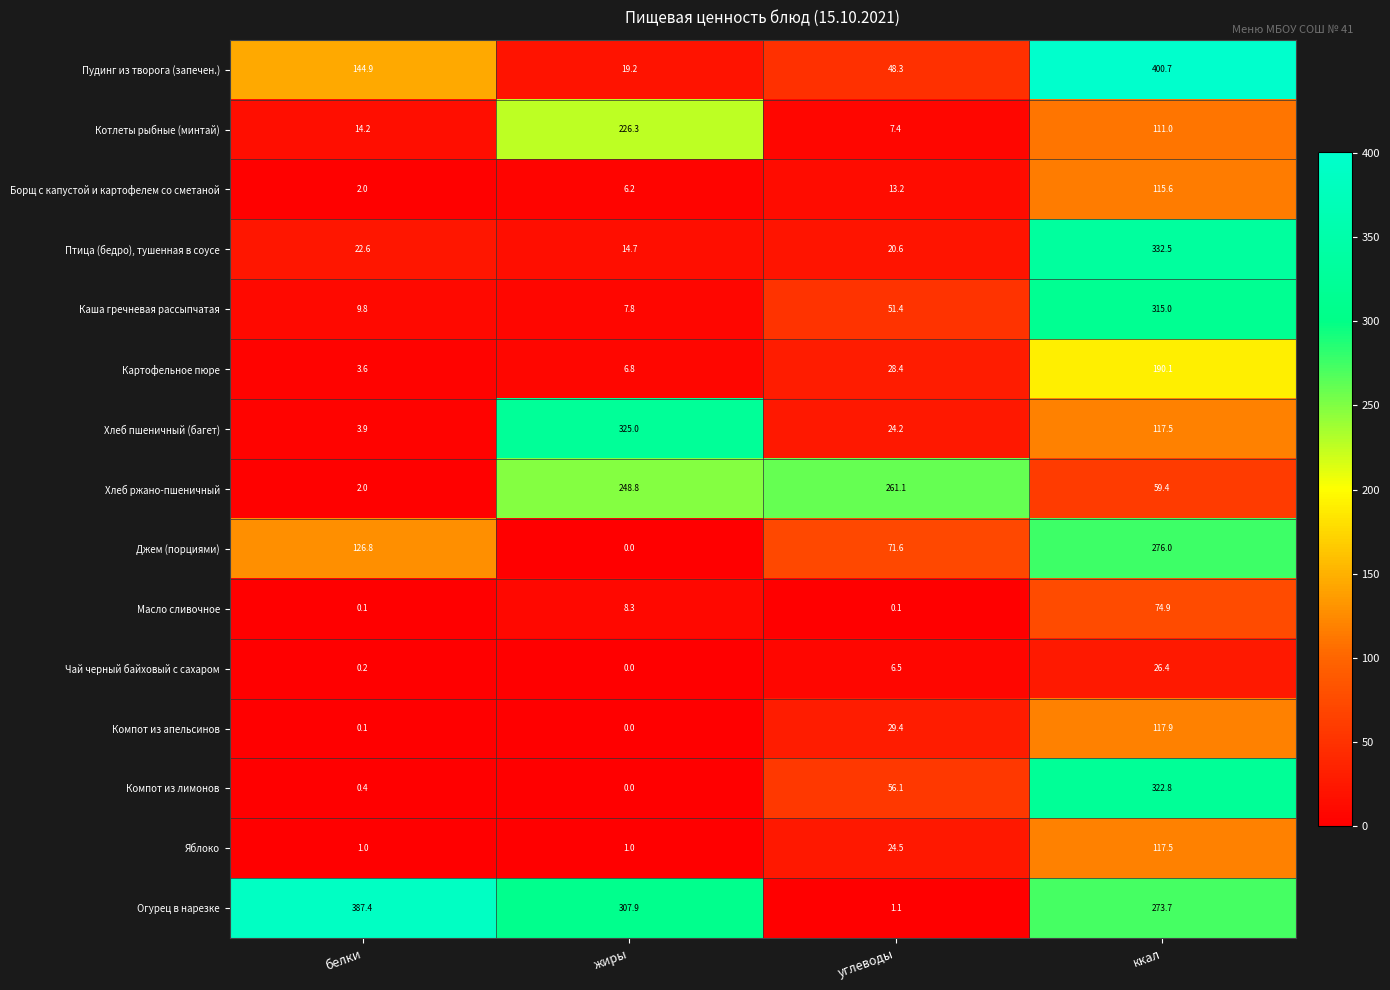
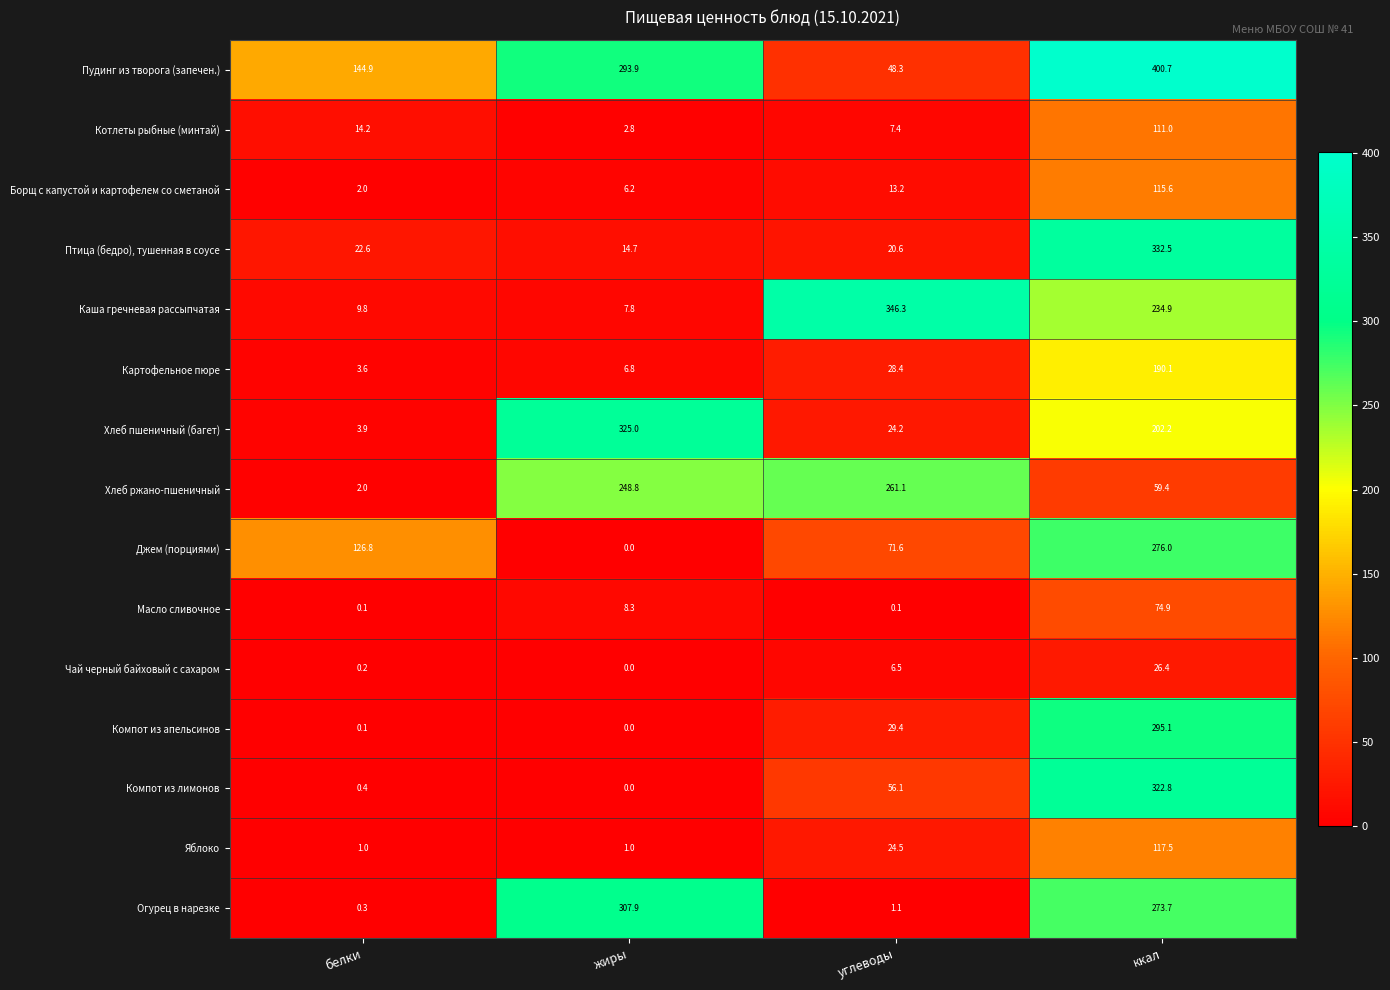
Пудинг из творога (запечен.), жиры: 19.2 -> 293.9
Котлеты рыбные (минтай), жиры: 226.3 -> 2.8
Каша гречневая рассыпчатая, углеводы: 51.4 -> 346.3
Каша гречневая рассыпчатая, ккал: 315.0 -> 234.9
Хлеб пшеничный (багет), ккал: 117.5 -> 202.2
Компот из апельсинов, ккал: 117.9 -> 295.1
Огурец в нарезке, белки: 387.4 -> 0.3
